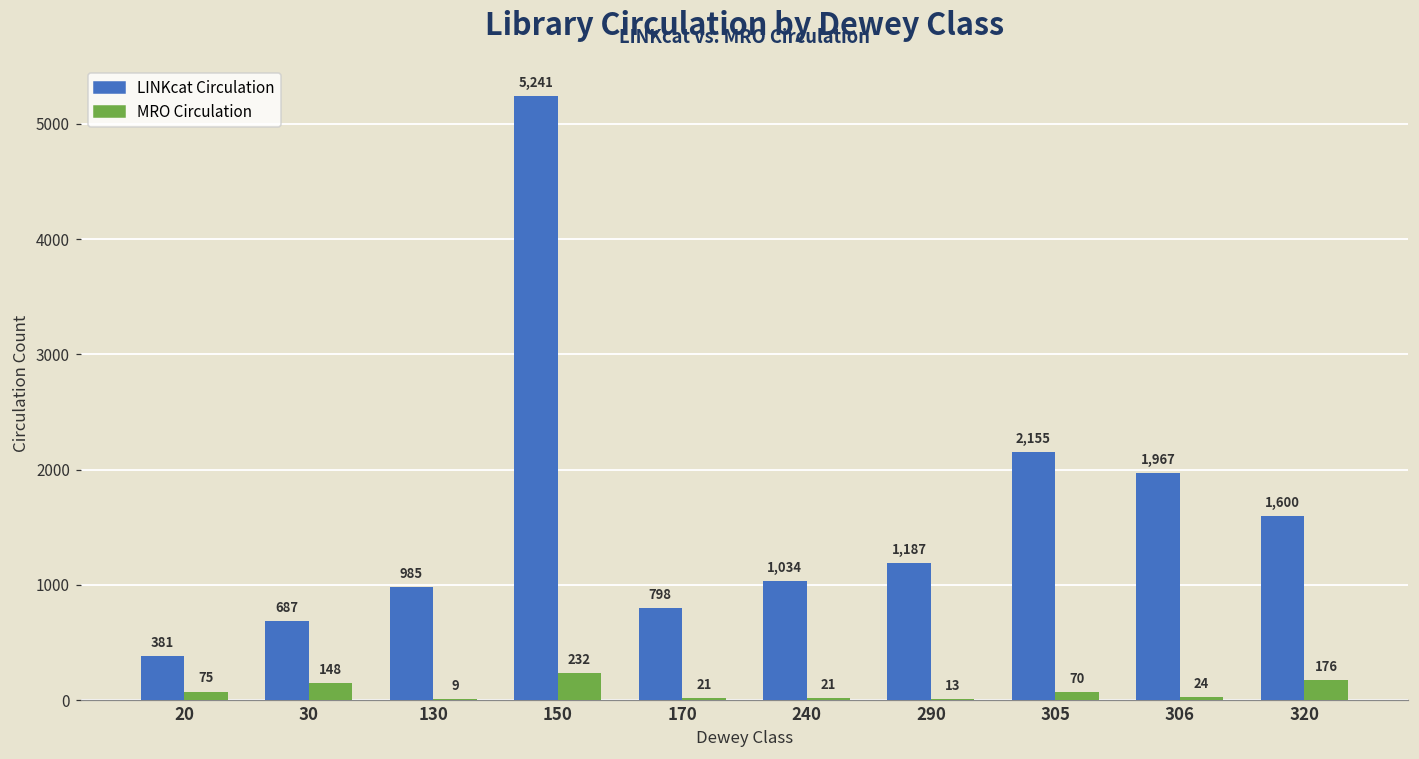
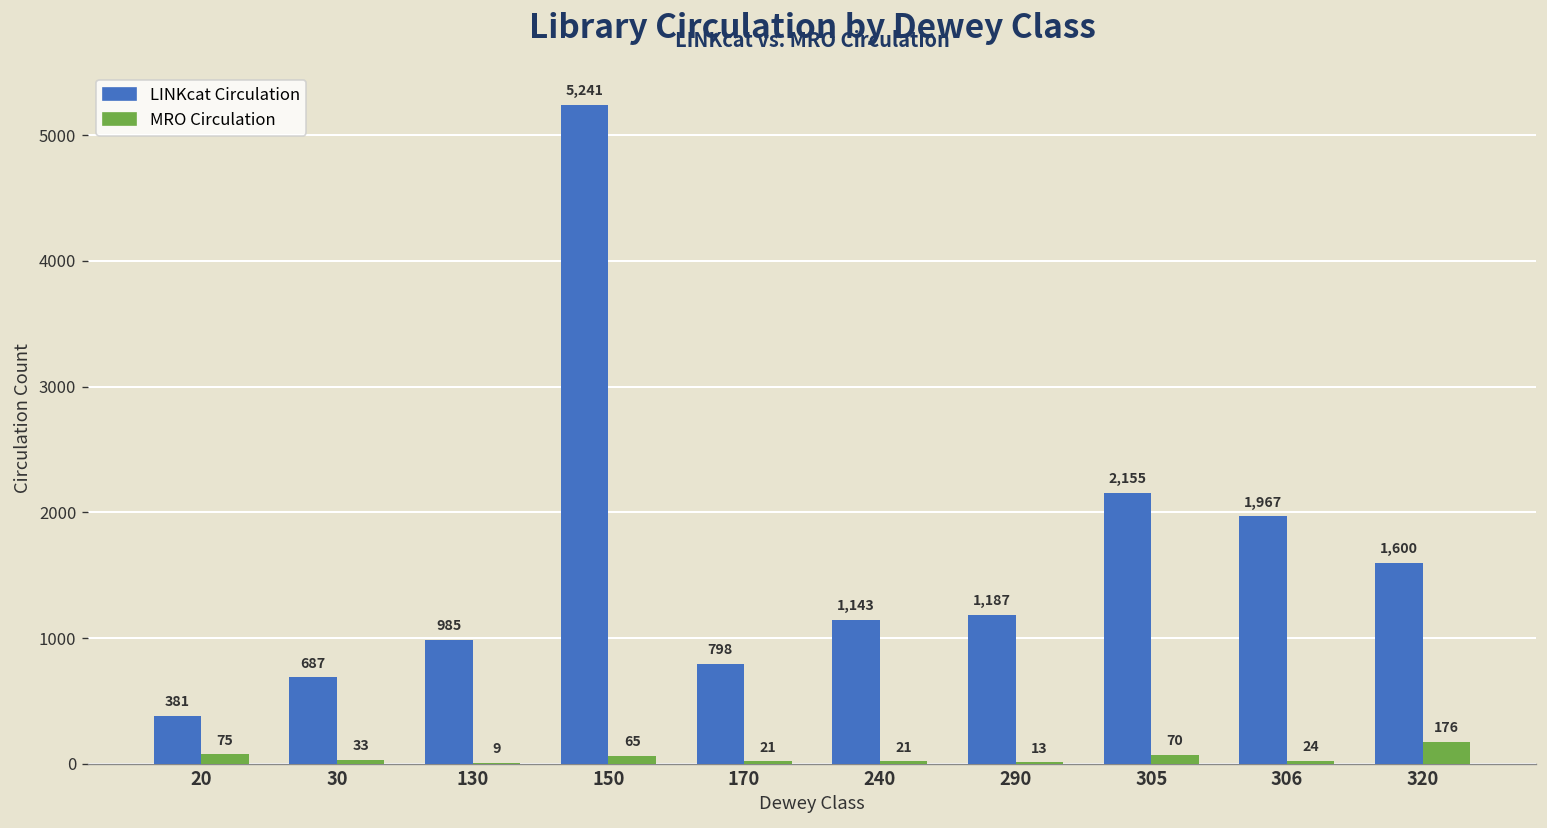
MRO Circulation, 30: 148 -> 33
MRO Circulation, 150: 232 -> 65
LINKcat Circulation, 240: 1,034 -> 1,143
